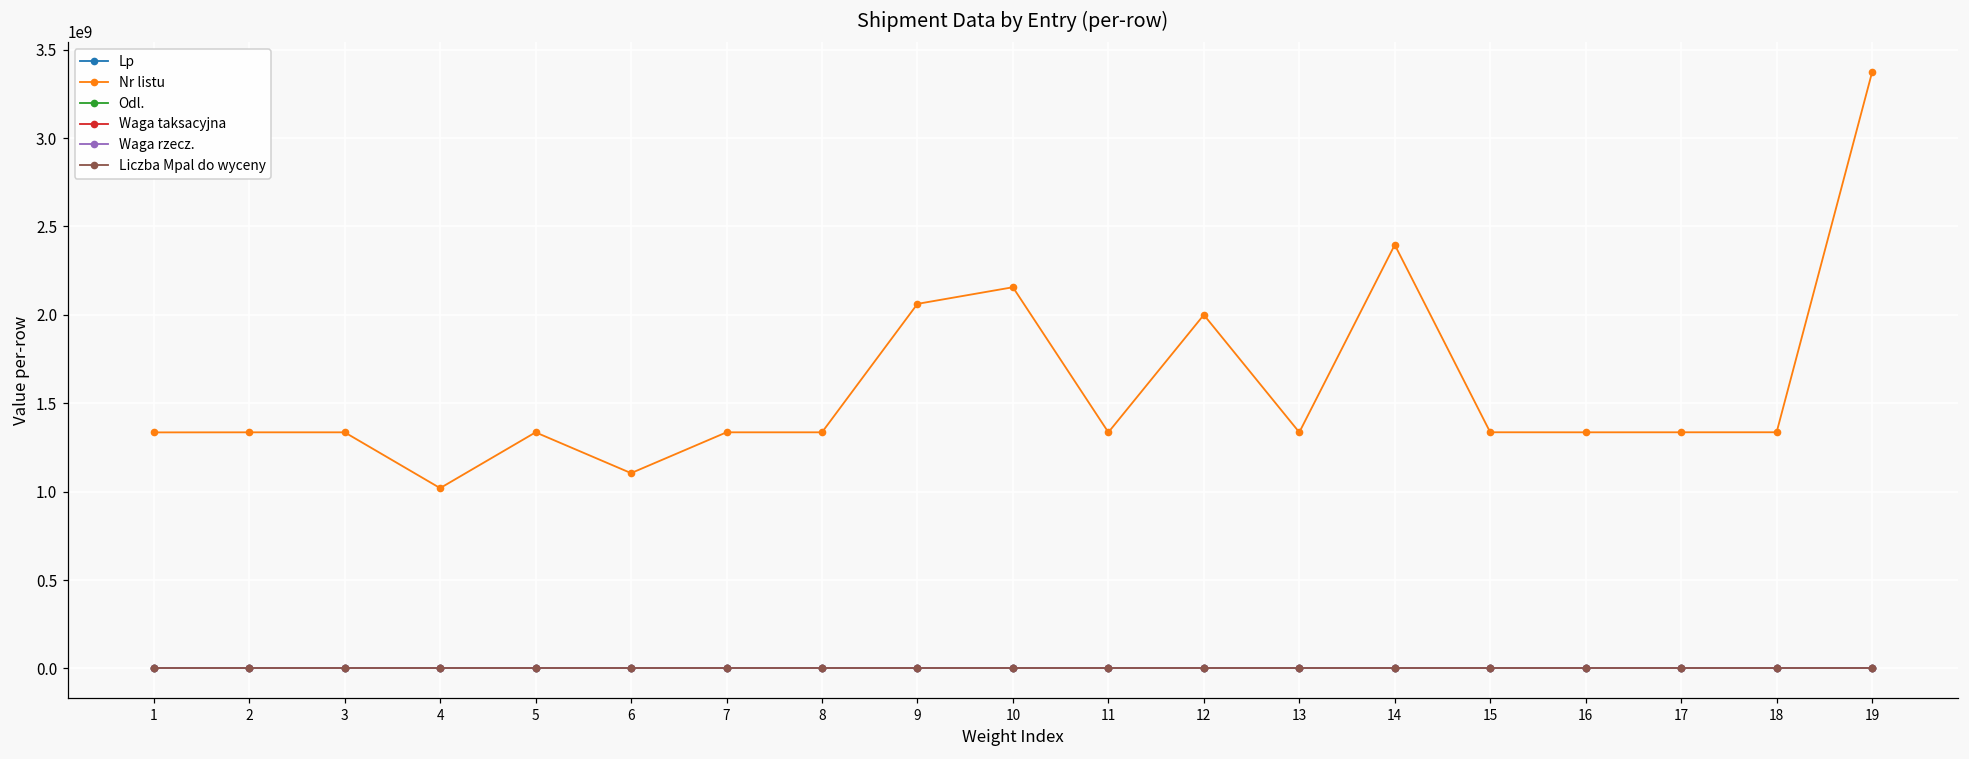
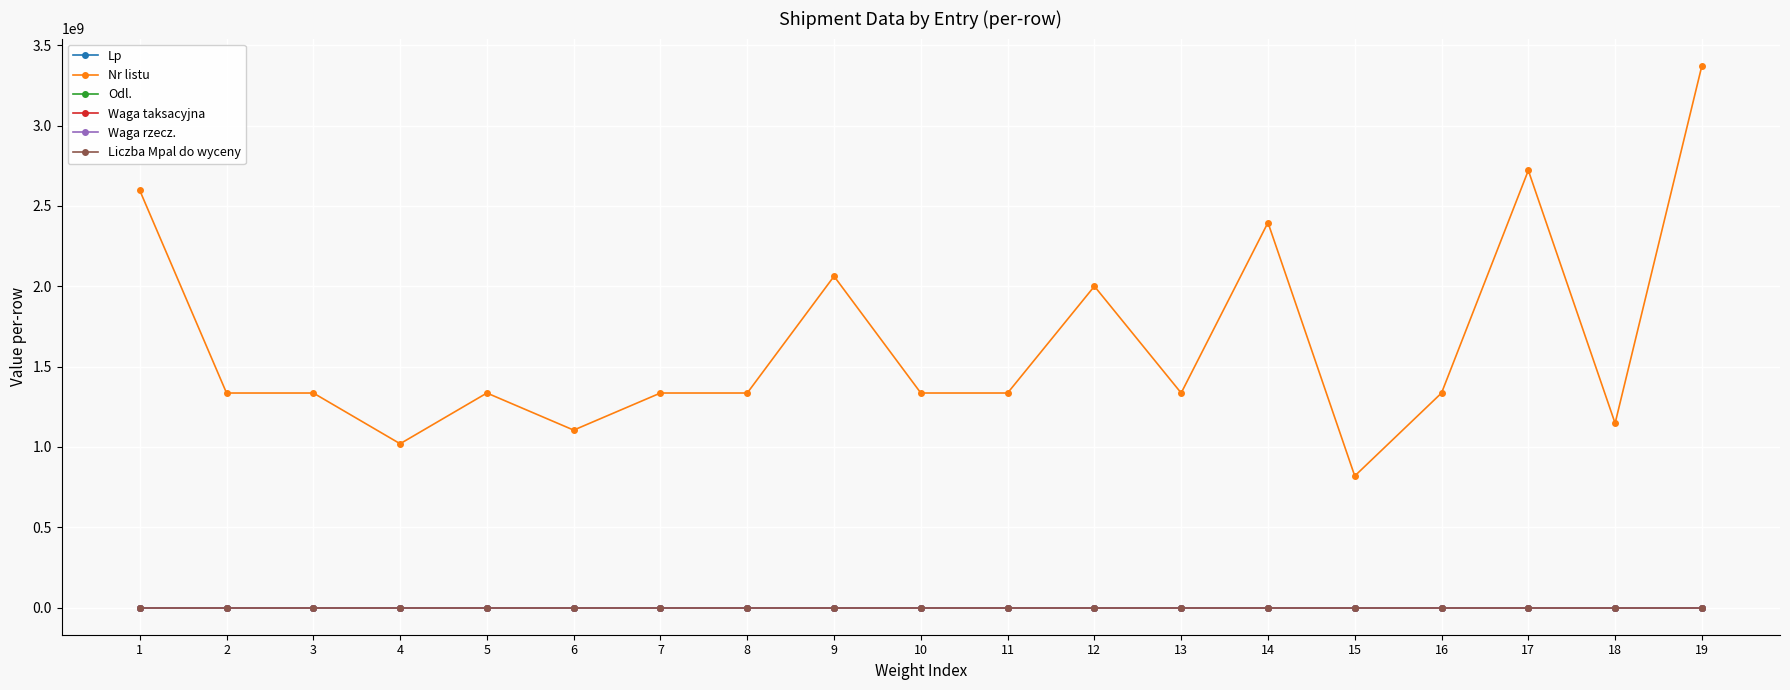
Nr listu, 1: 1340000000 -> 2600000000
Nr listu, 10: 2160000000 -> 1340000000
Nr listu, 15: 1340000000 -> 820000000
Nr listu, 17: 1340000000 -> 2720000000
Nr listu, 18: 1340000000 -> 1150000000
